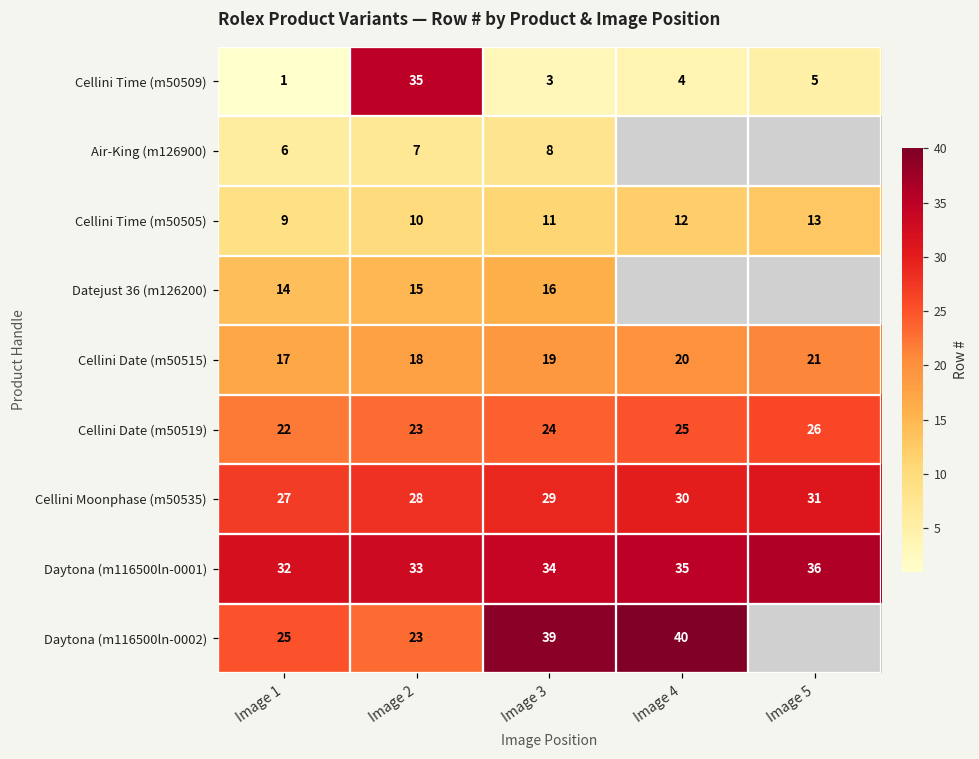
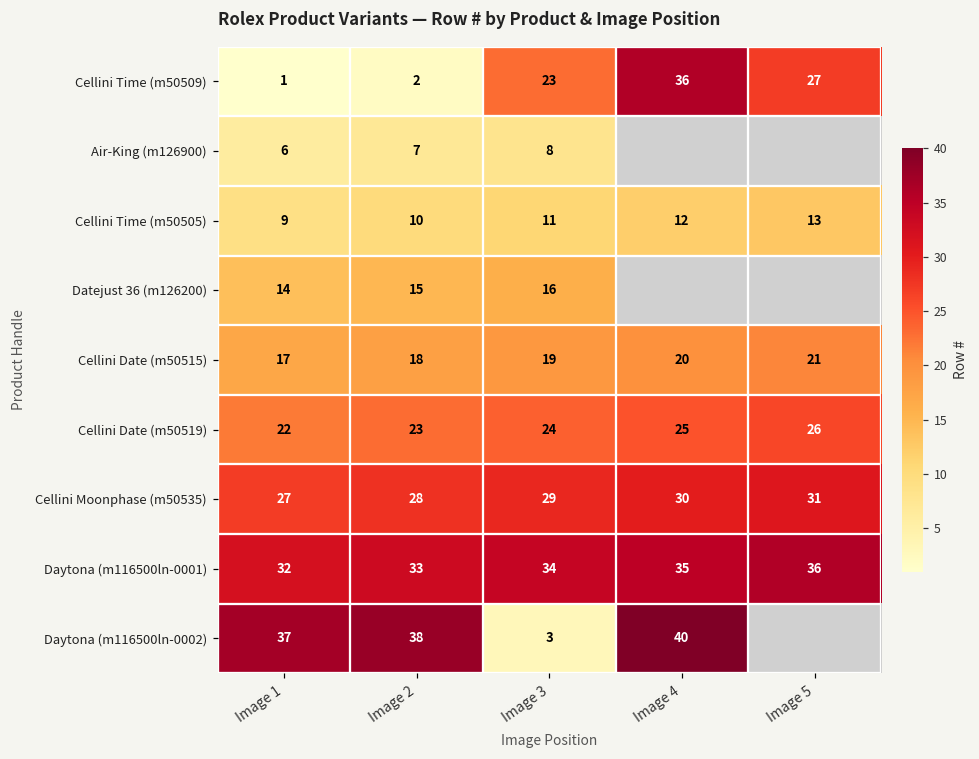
Cellini Time (m50509), Image 2: 35 -> 2
Cellini Time (m50509), Image 3: 3 -> 23
Cellini Time (m50509), Image 4: 4 -> 36
Cellini Time (m50509), Image 5: 5 -> 27
Daytona (m116500ln-0002), Image 1: 25 -> 37
Daytona (m116500ln-0002), Image 2: 23 -> 38
Daytona (m116500ln-0002), Image 3: 39 -> 3
